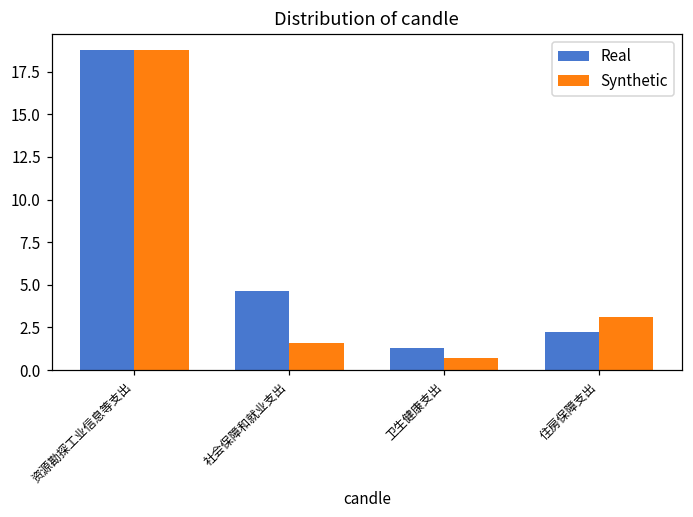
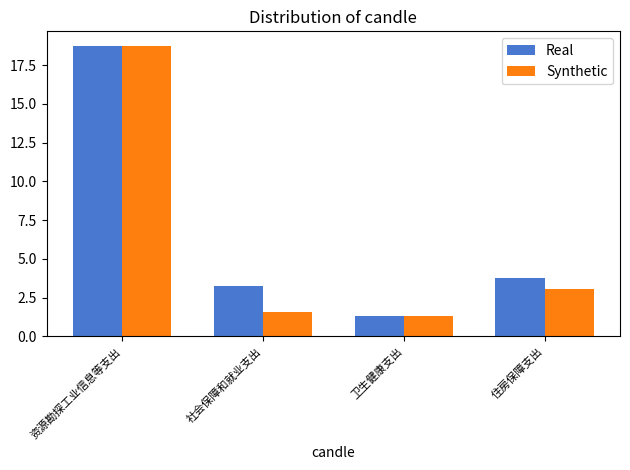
Real, 社会保障和就业支出: 4.6 -> 3.2
Synthetic, 卫生健康支出: 0.7 -> 1.3
Real, 住房保障支出: 2.2 -> 3.7
